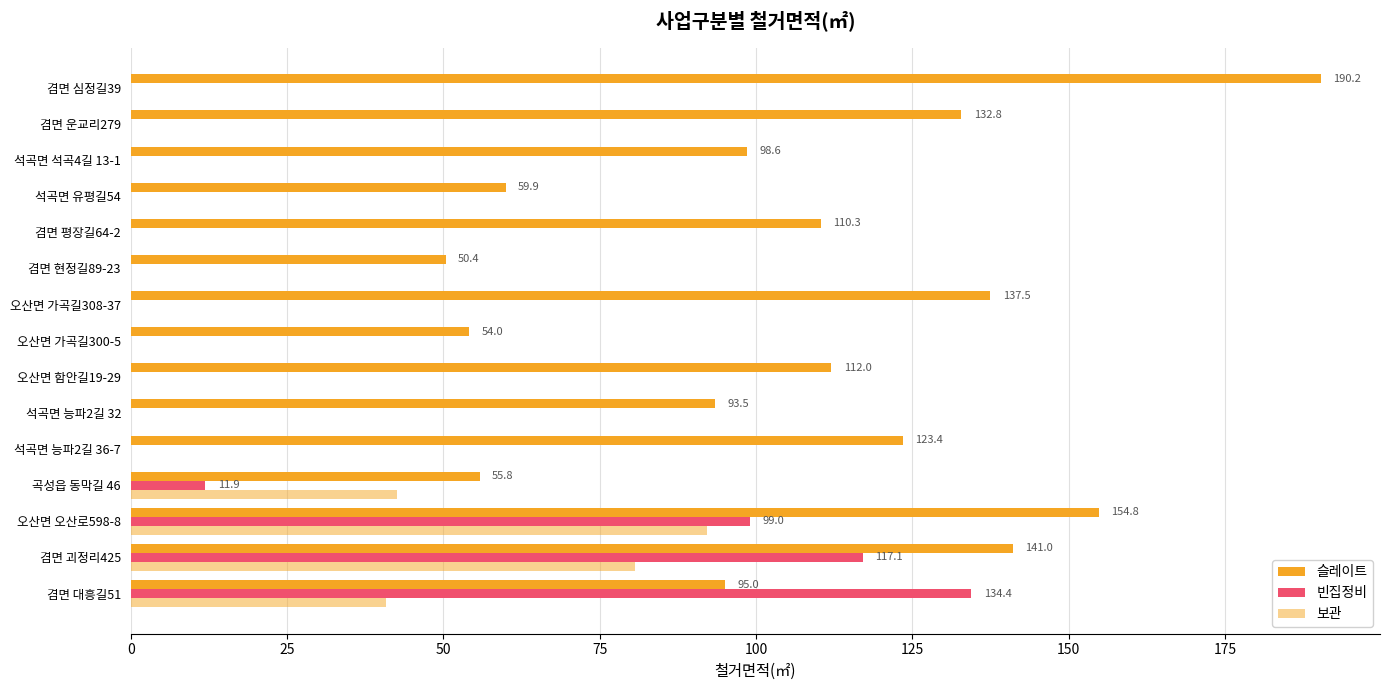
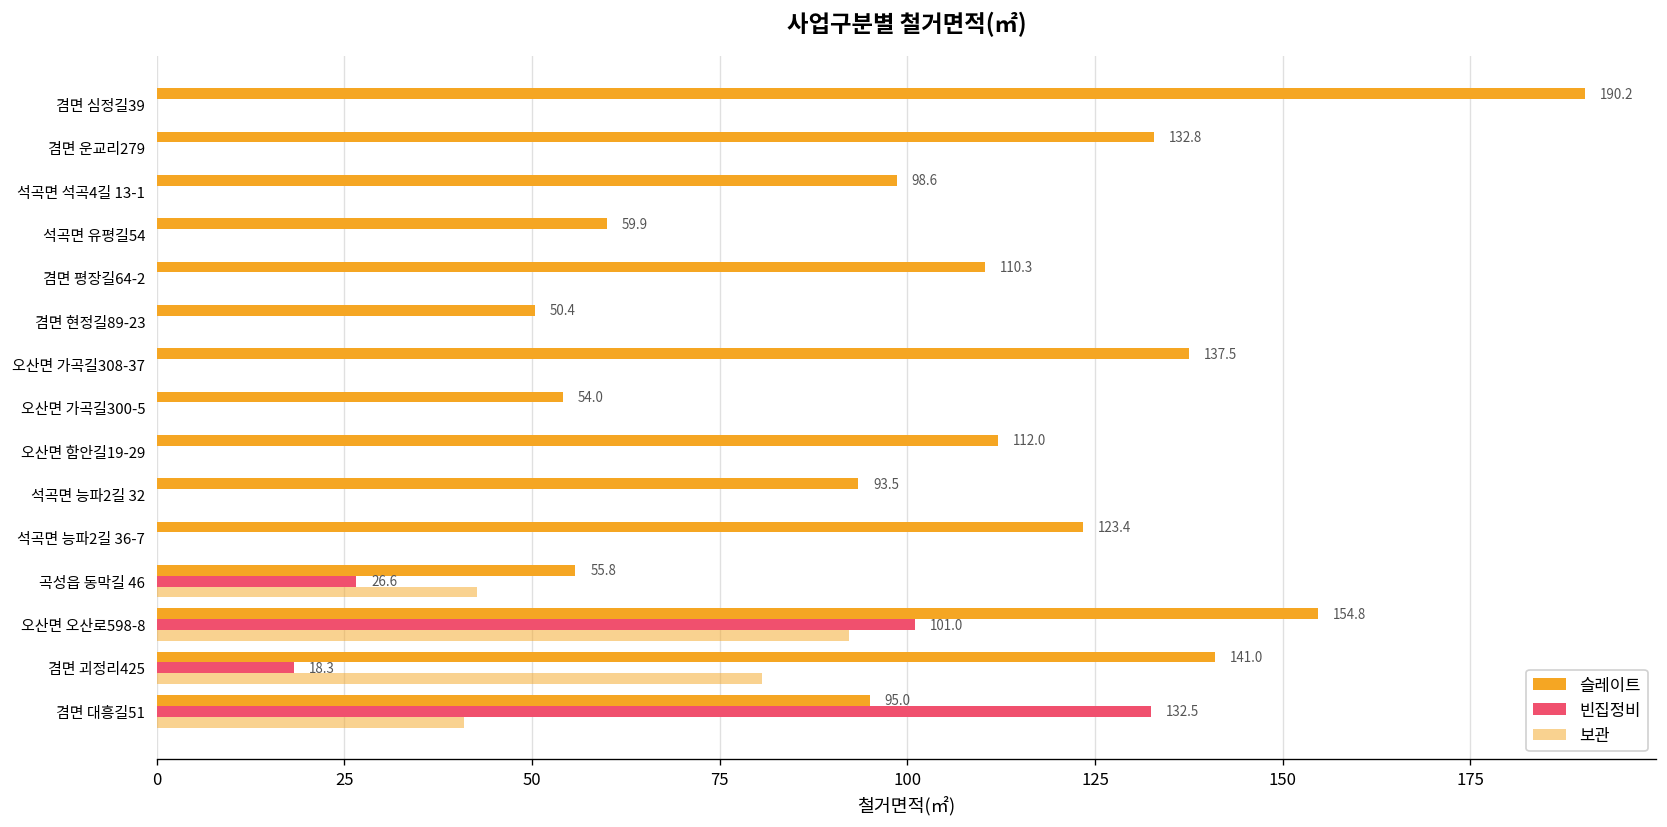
빈집정비, 곡성읍 동막길 46: 11.9 -> 26.6
빈집정비, 오산면 오산로598-8: 99.0 -> 101.0
빈집정비, 겸면 괴정리425: 117.1 -> 18.3
빈집정비, 겸면 대흥길51: 134.4 -> 132.5
